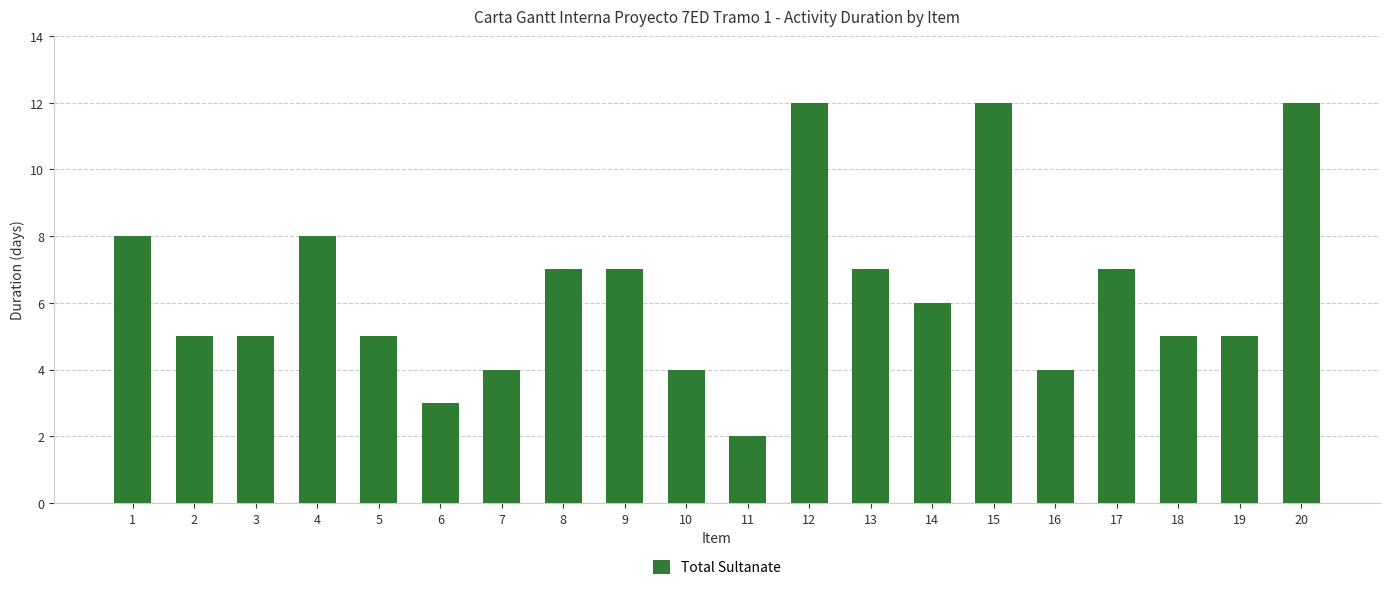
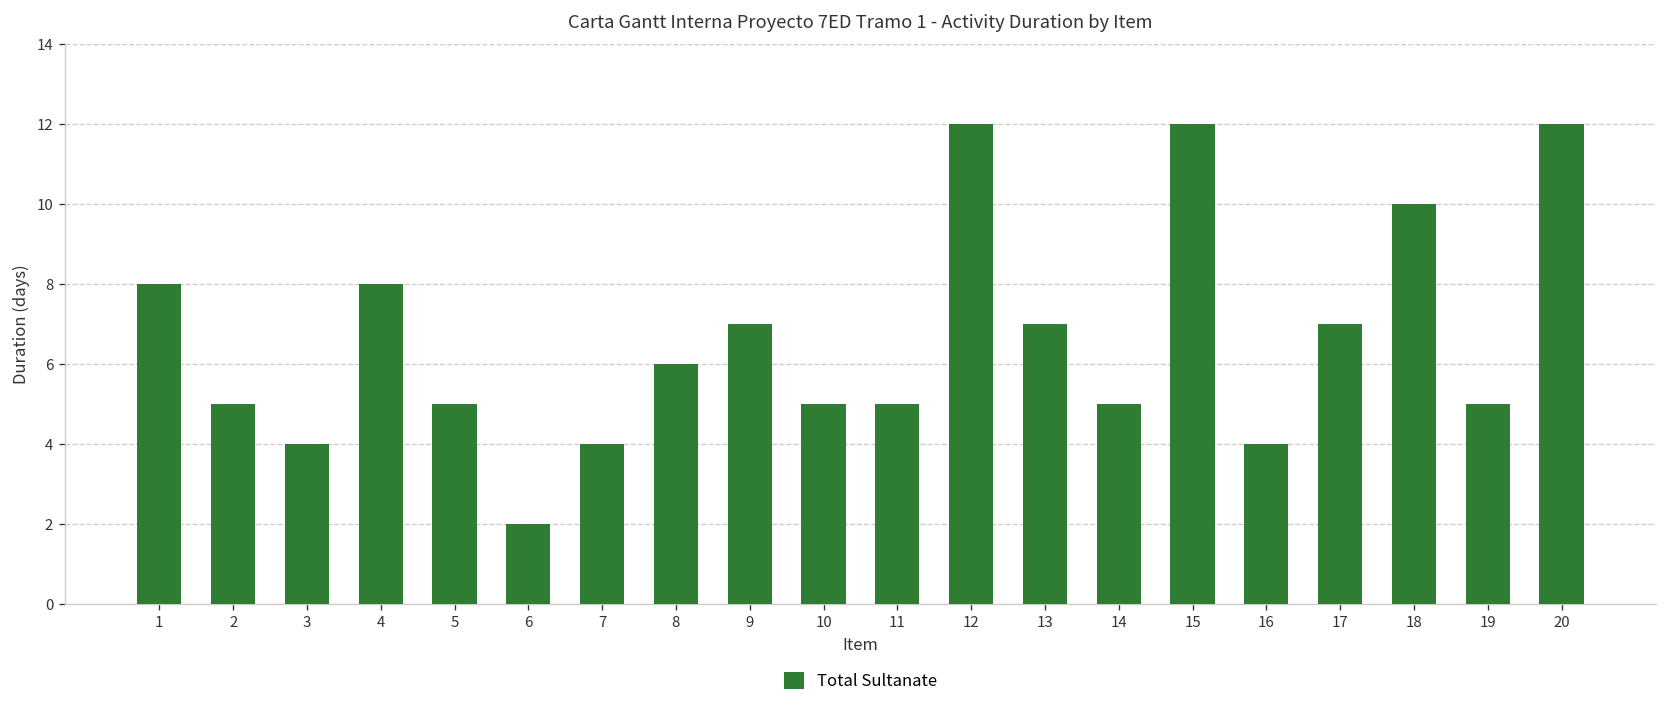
3: 5 -> 4
6: 3 -> 2
8: 7 -> 6
10: 4 -> 5
11: 2 -> 5
14: 6 -> 5
18: 5 -> 10
